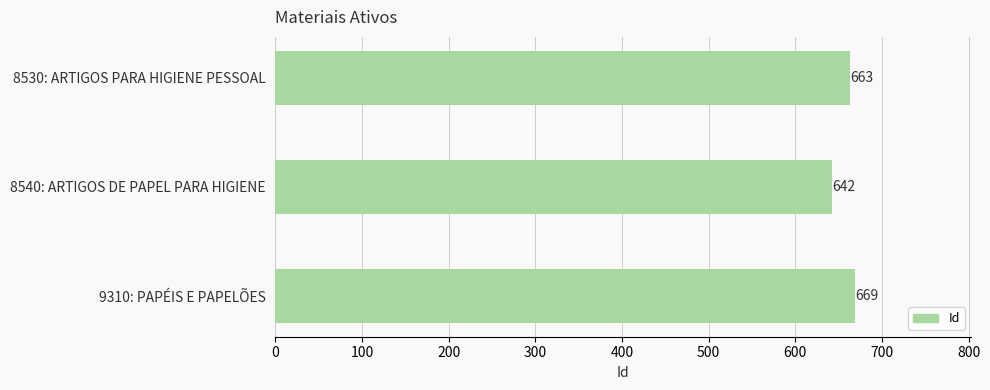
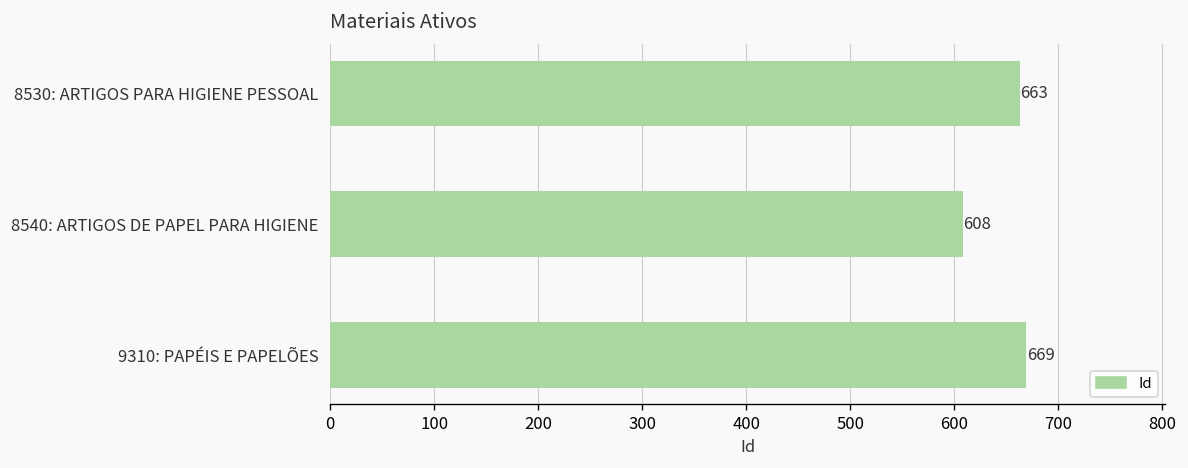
8540: ARTIGOS DE PAPEL PARA HIGIENE: 642 -> 608
